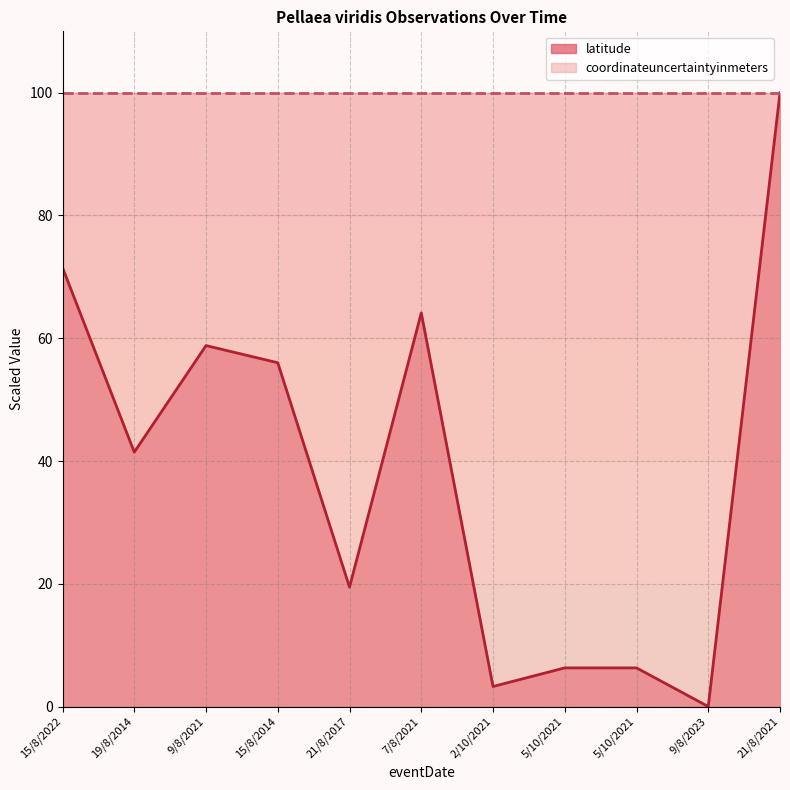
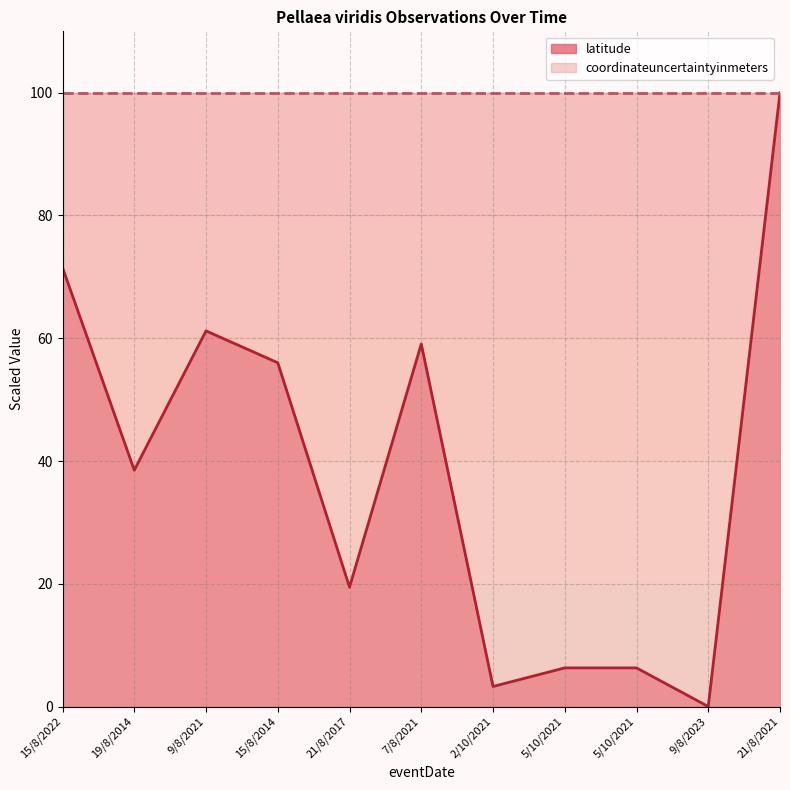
latitude, 19/8/2014: 41 -> 39
latitude, 9/8/2021: 59 -> 61
latitude, 7/8/2021: 64 -> 59
